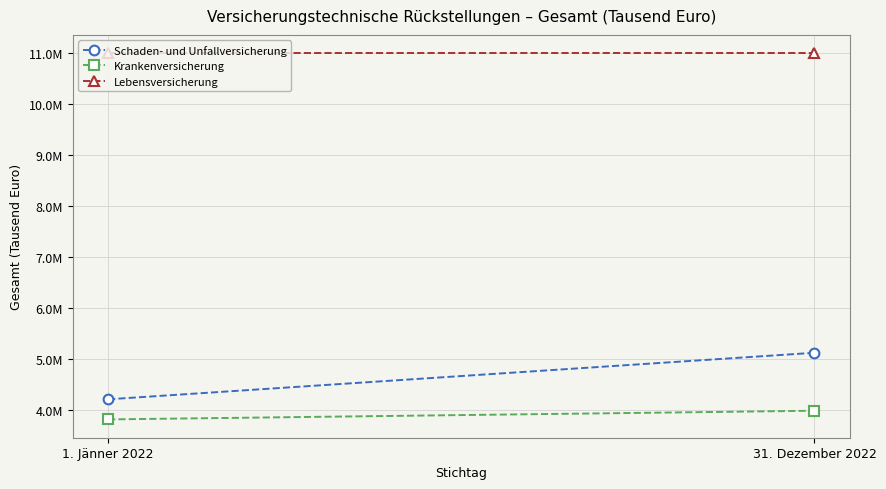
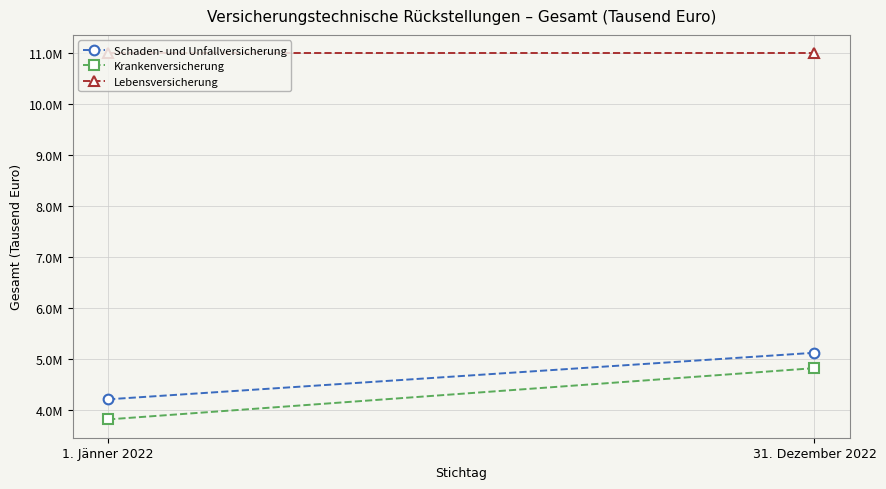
Krankenversicherung, 31. Dezember 2022: 4000000 -> 4800000
